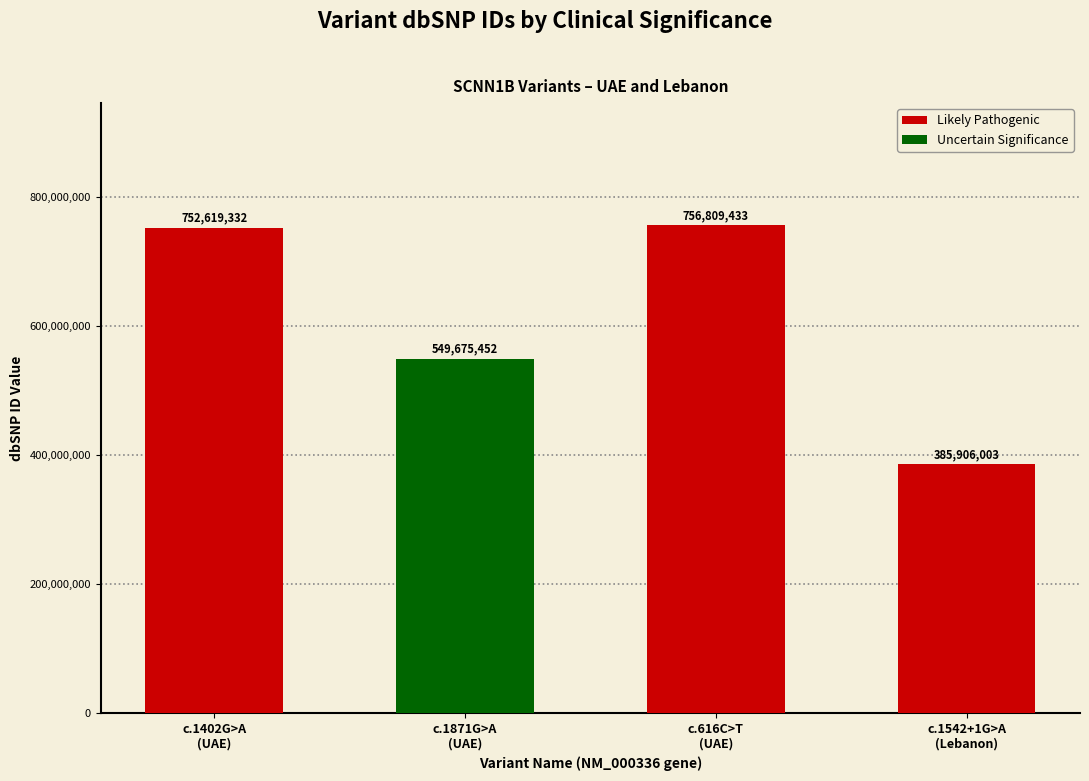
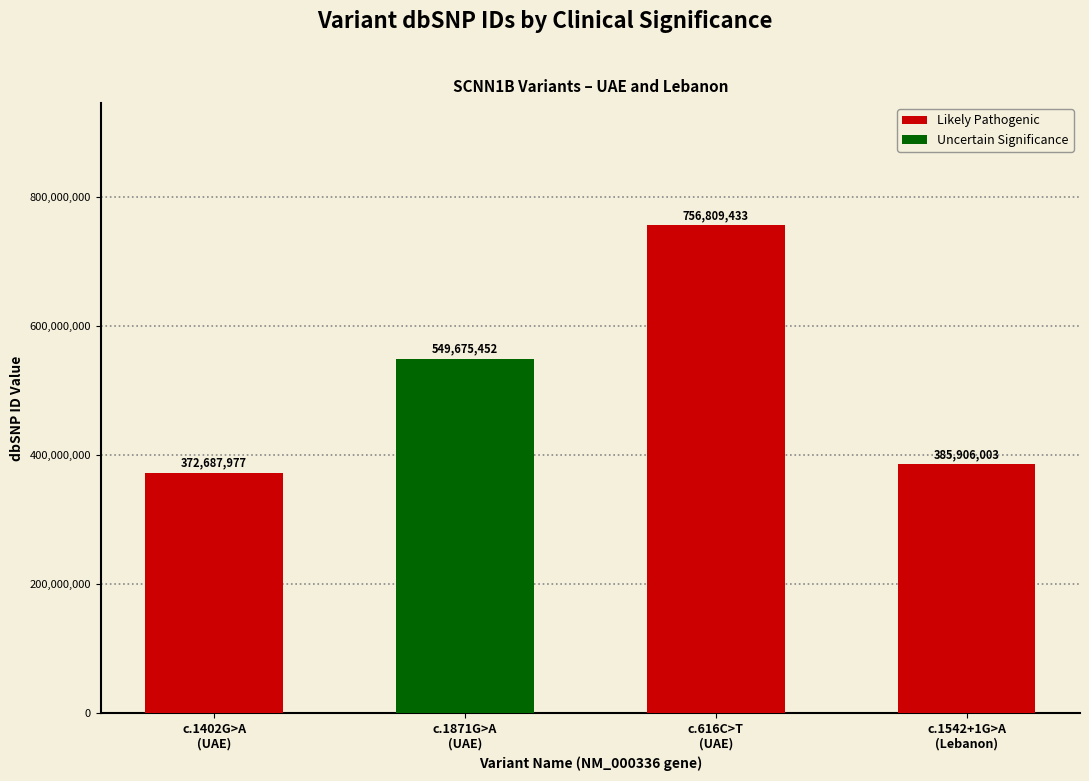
c.1402G>A (UAE): 752,619,332 -> 372,687,977
